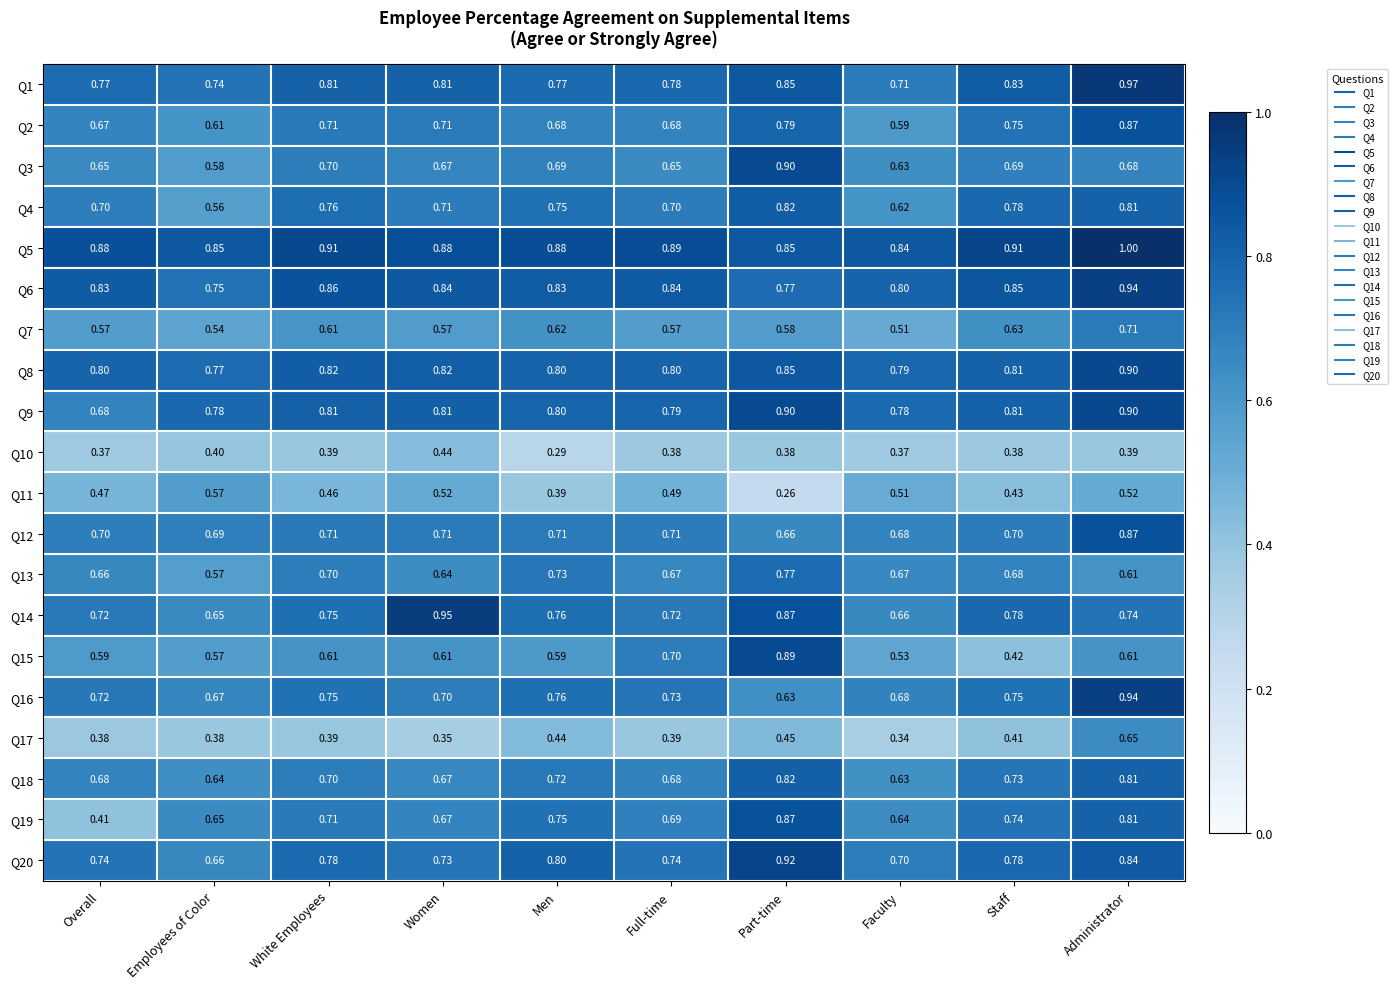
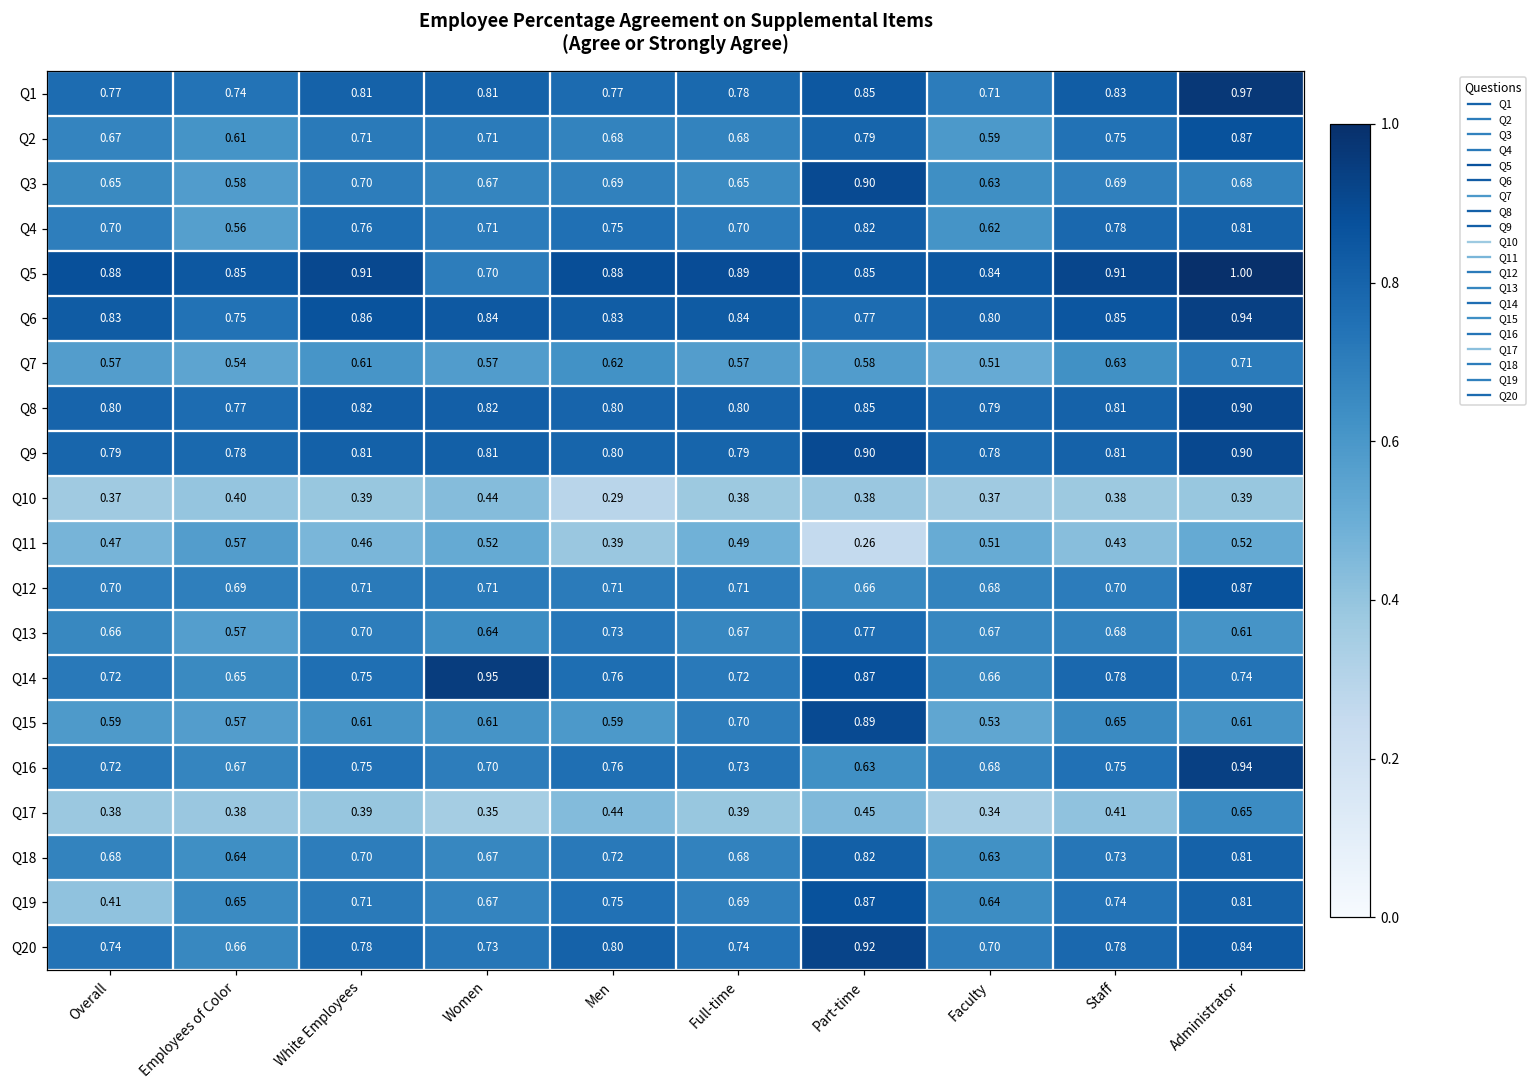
Q5, Women: 0.88 -> 0.70
Q9, Overall: 0.68 -> 0.79
Q15, Staff: 0.42 -> 0.65
